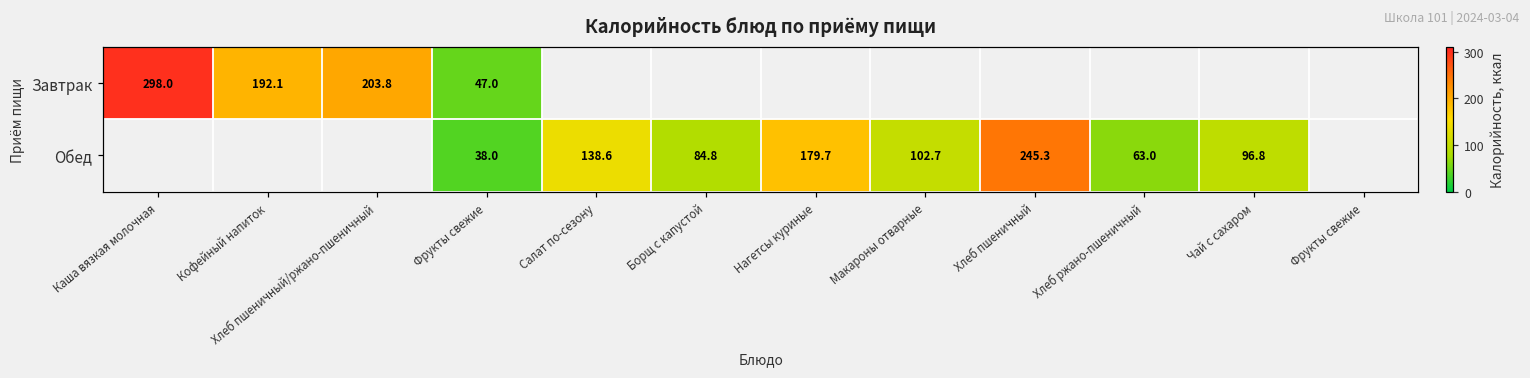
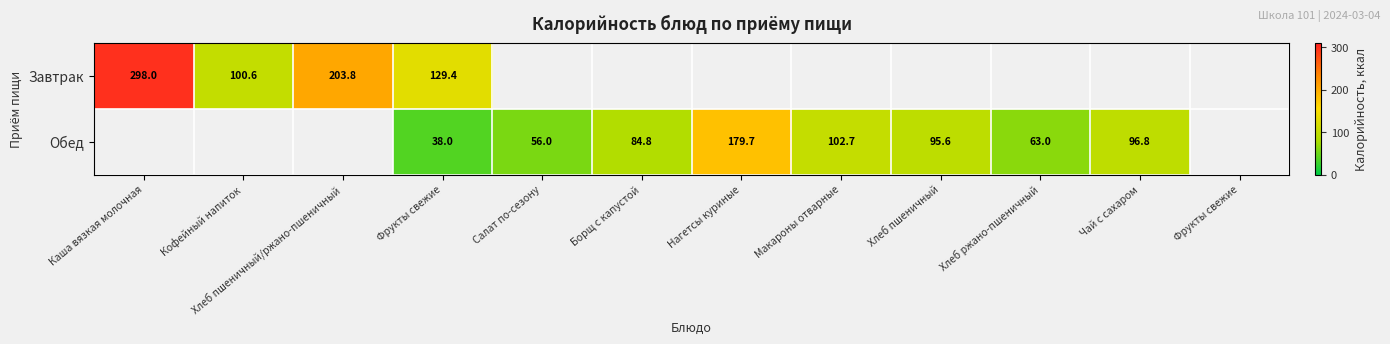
Завтрак, Кофейный напиток: 192.1 -> 100.6
Завтрак, Фрукты свежие: 47.0 -> 129.4
Обед, Салат по-сезону: 138.6 -> 56.0
Обед, Хлеб пшеничный: 245.3 -> 95.6
